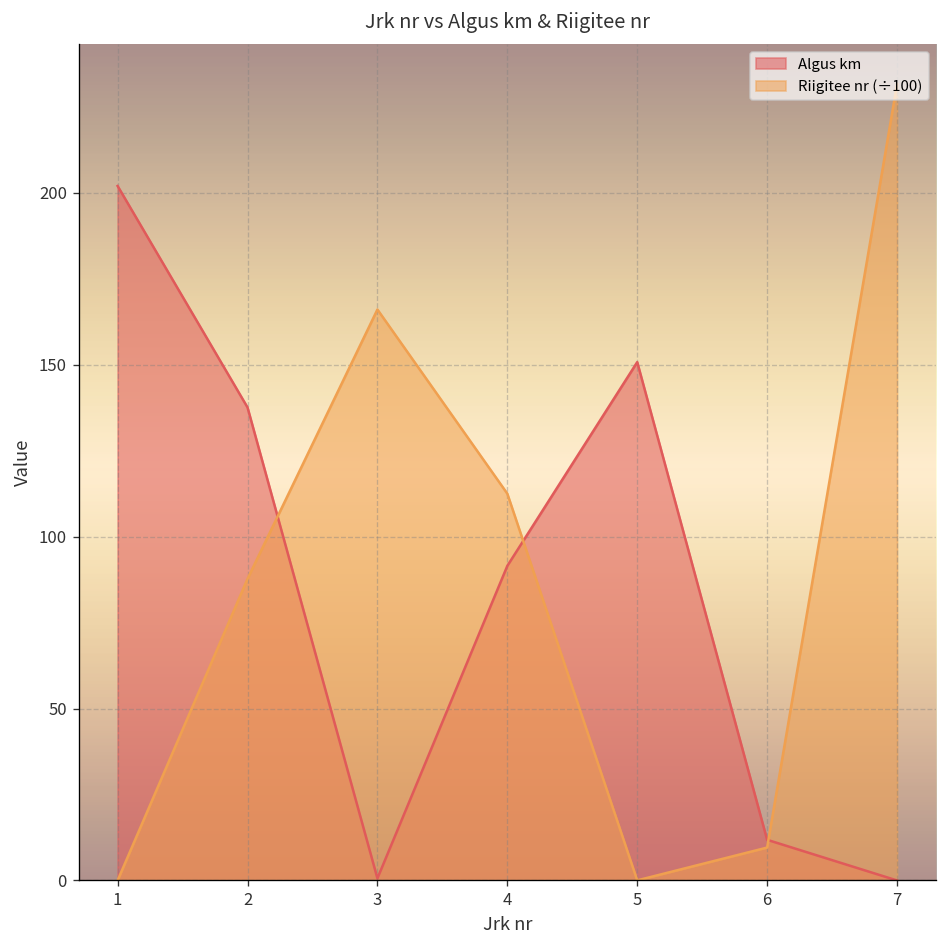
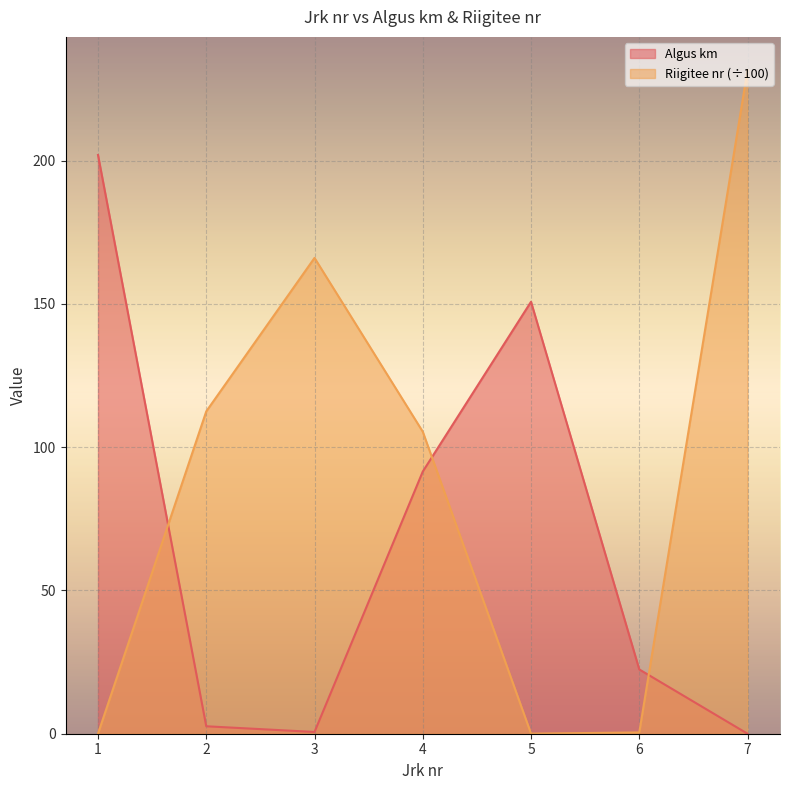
Algus km, 2: 138 -> 3
Riigitee nr (÷100), 2: 88 -> 113
Riigitee nr (÷100), 4: 113 -> 105
Algus km, 6: 12 -> 22
Riigitee nr (÷100), 6: 10 -> 0
